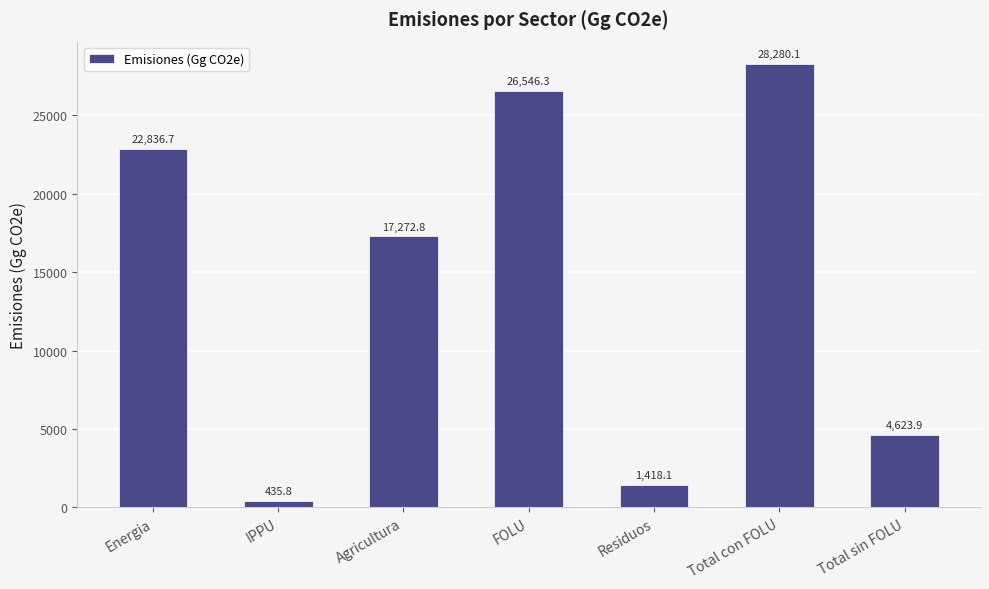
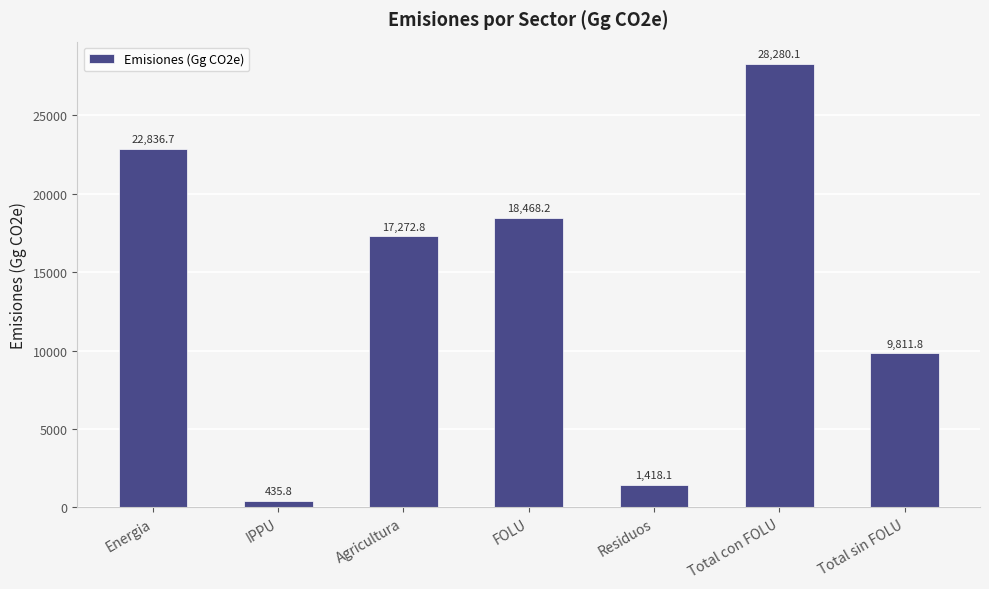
FOLU: 26,546.3 -> 18,468.2
Total sin FOLU: 4,623.9 -> 9,811.8
